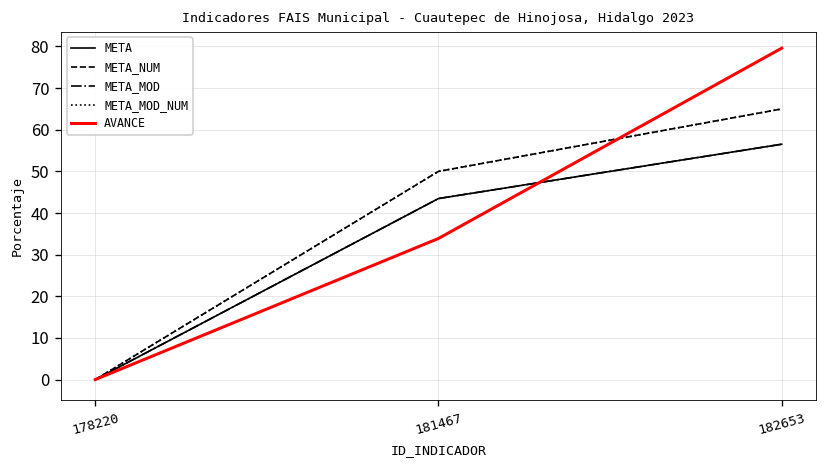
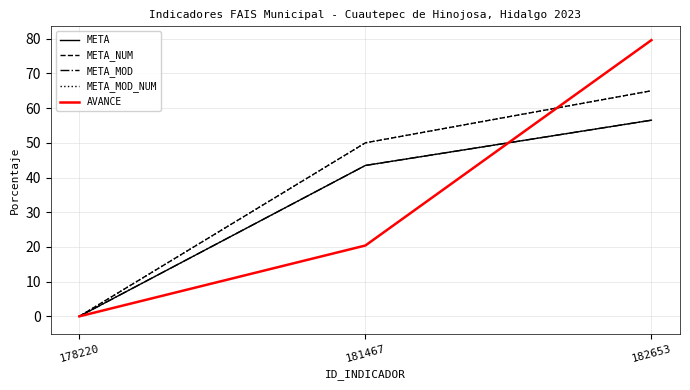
AVANCE, 181467: 34 -> 20
